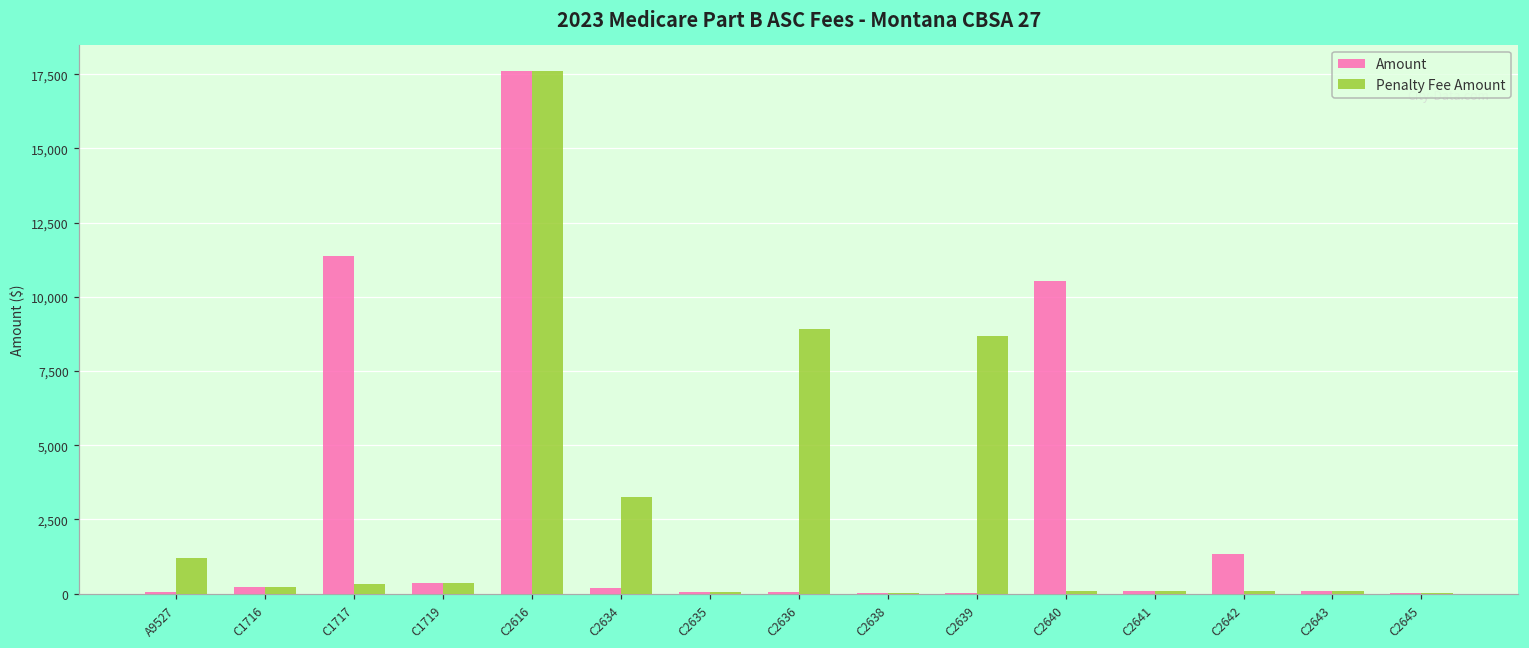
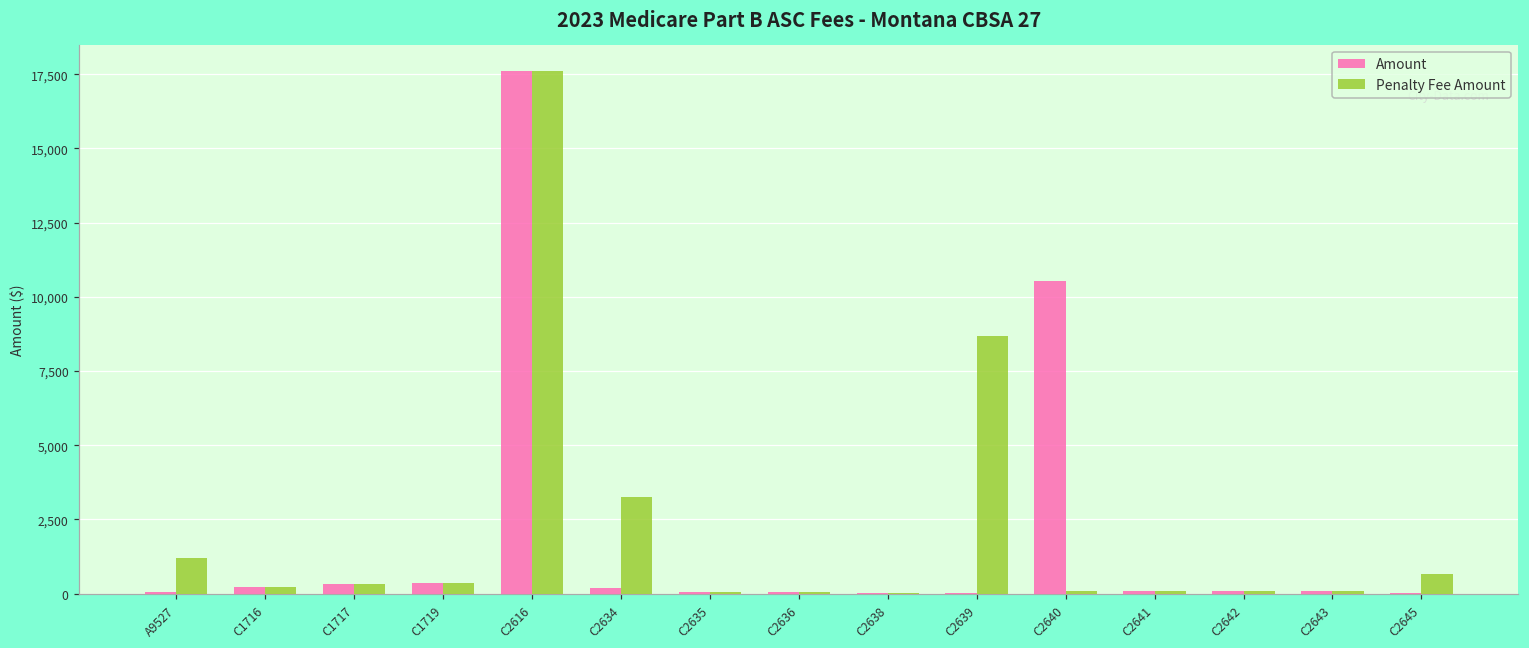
Amount, C1717: 11,400 -> 300
Penalty Fee Amount, C2636: 8,900 -> 100
Amount, C2642: 1,300 -> 100
Penalty Fee Amount, C2645: 0 -> 700
